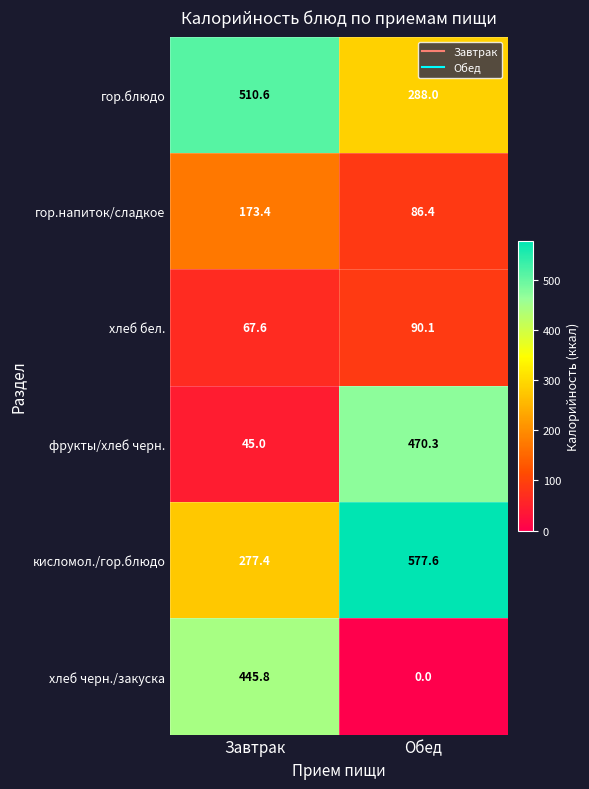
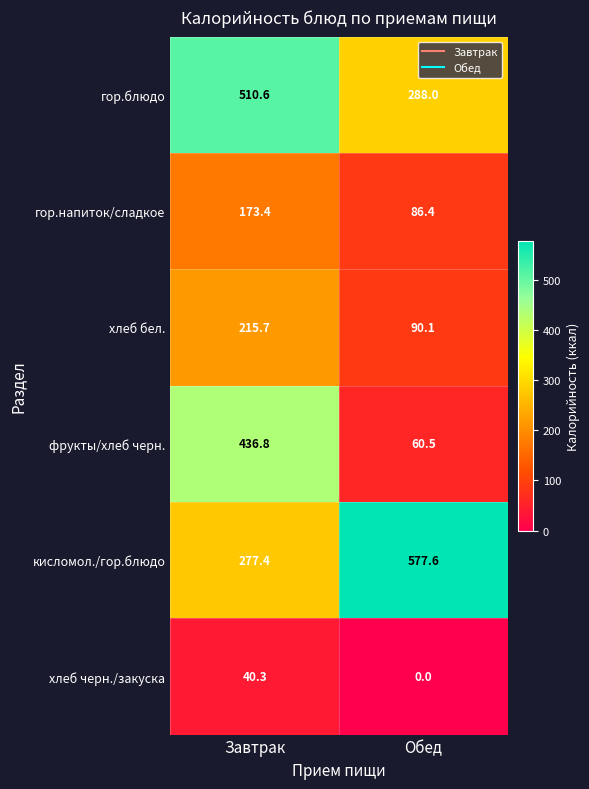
хлеб бел., Завтрак: 67.6 -> 215.7
фрукты/хлеб черн., Завтрак: 45.0 -> 436.8
фрукты/хлеб черн., Обед: 470.3 -> 60.5
хлеб черн./закуска, Завтрак: 445.8 -> 40.3
